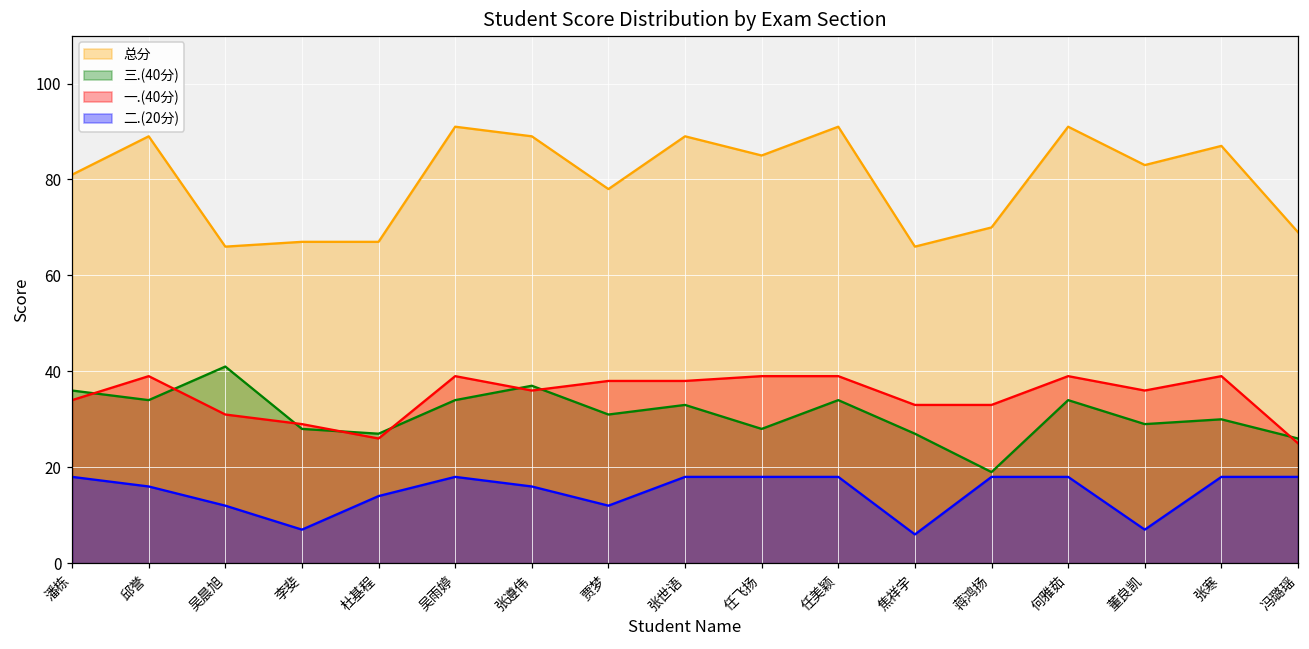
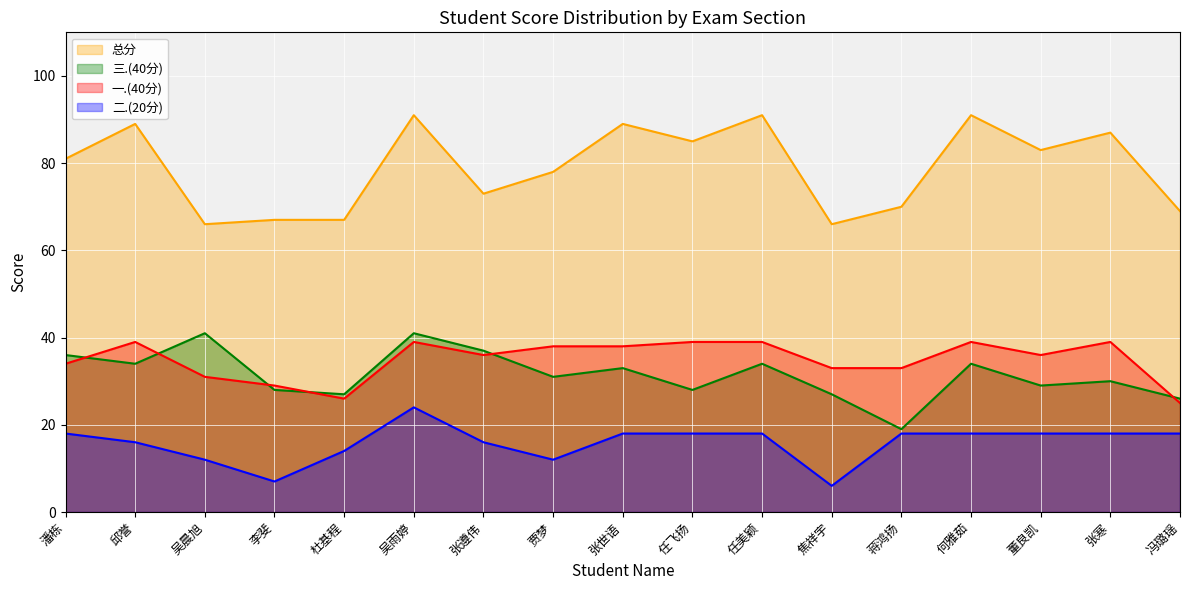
三.(40分), 吴雨婷: 34 -> 41
二.(20分), 吴雨婷: 18 -> 24
总分, 张遵伟: 89 -> 73
二.(20分), 董良凯: 7 -> 18
